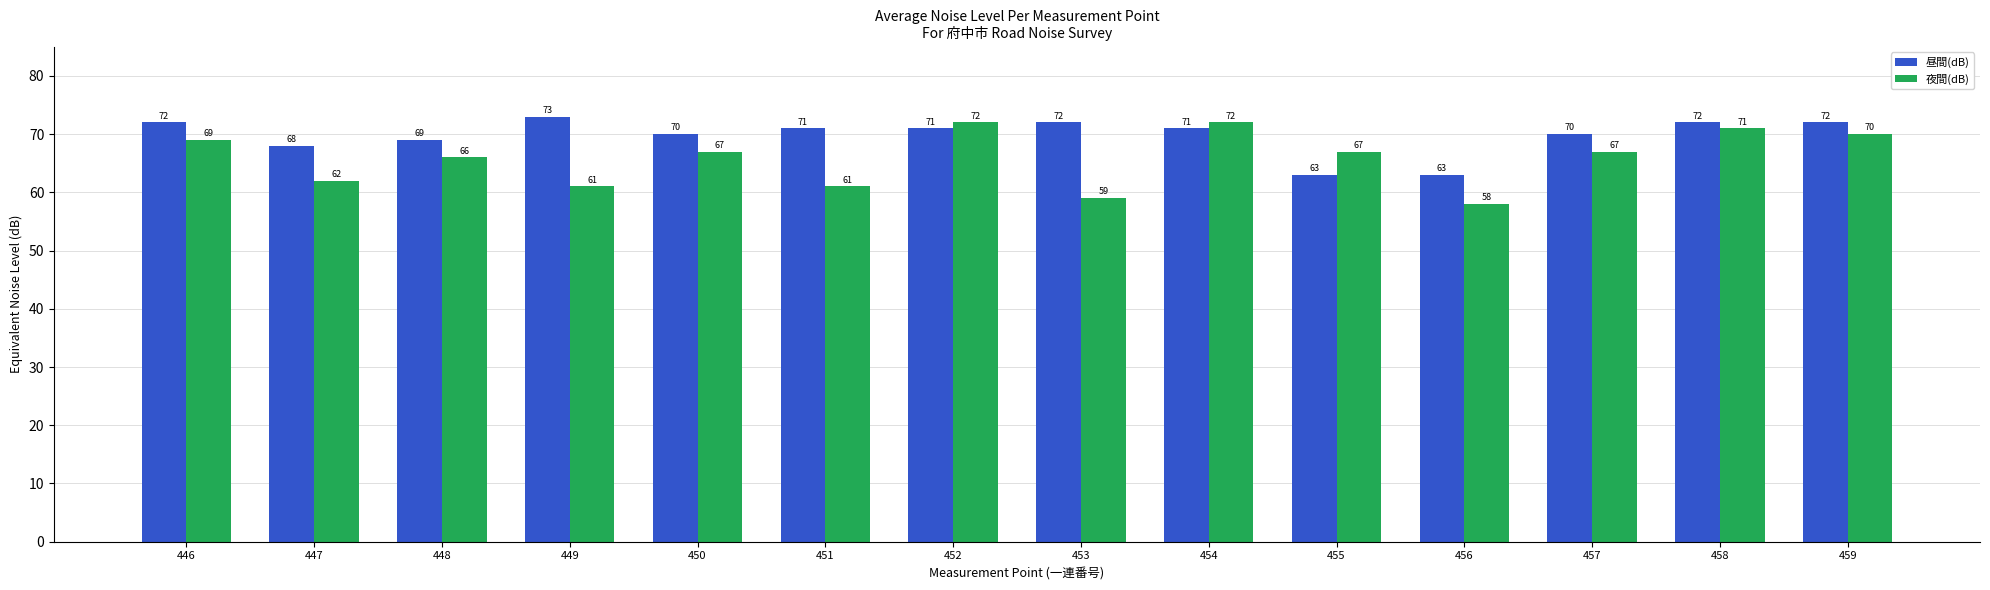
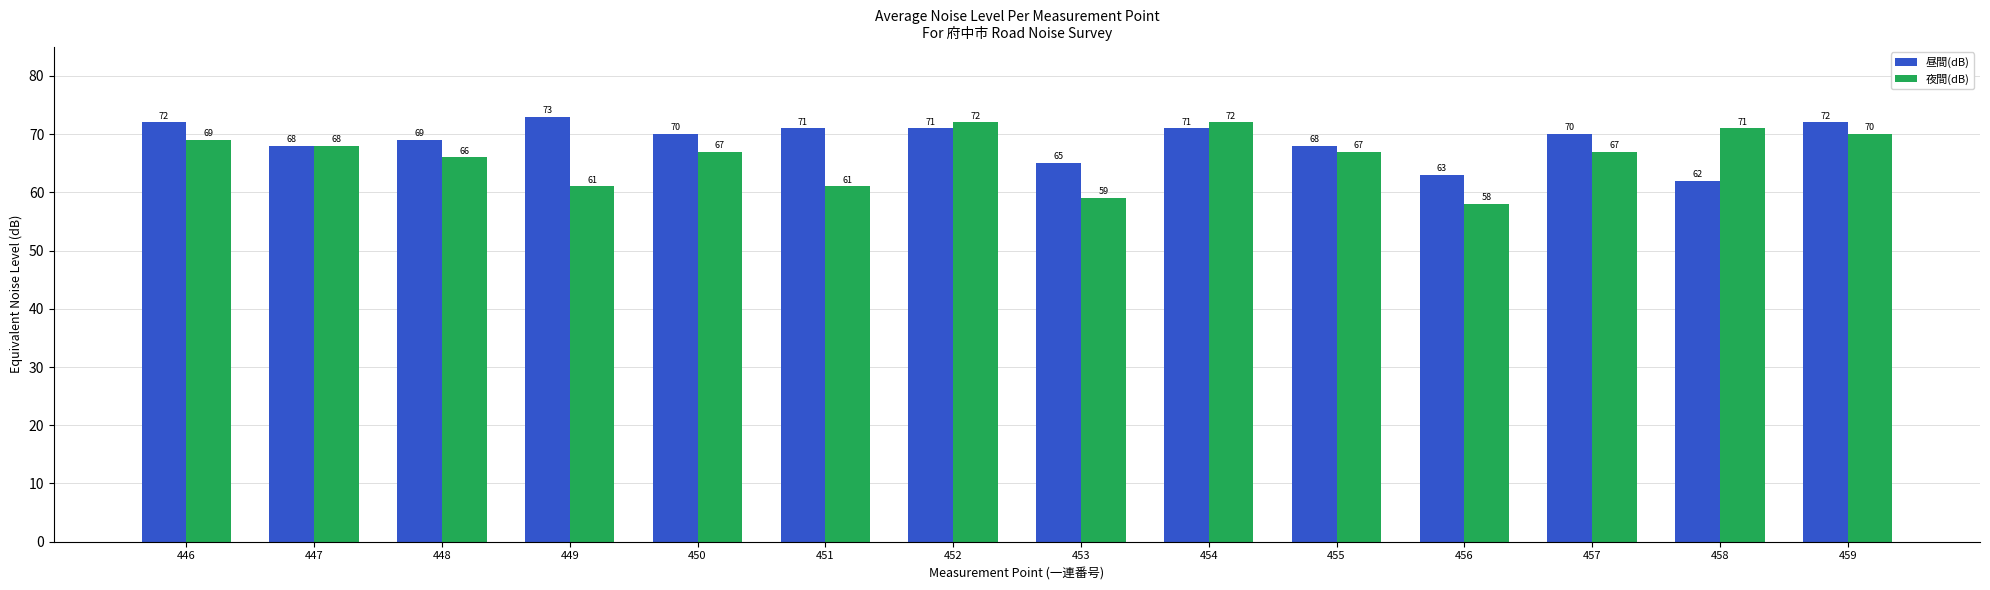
夜間(dB), 447: 62 -> 68
昼間(dB), 453: 72 -> 65
昼間(dB), 455: 63 -> 68
昼間(dB), 458: 72 -> 62
